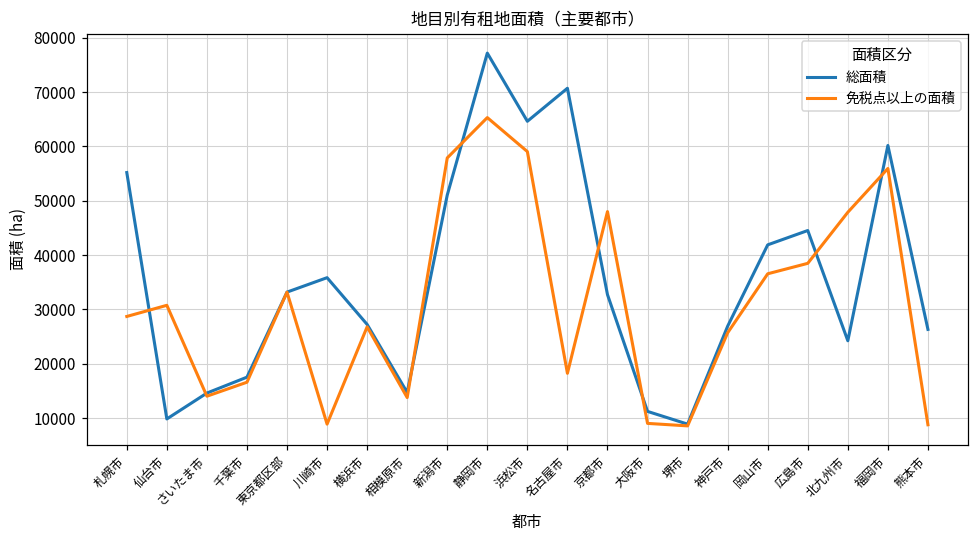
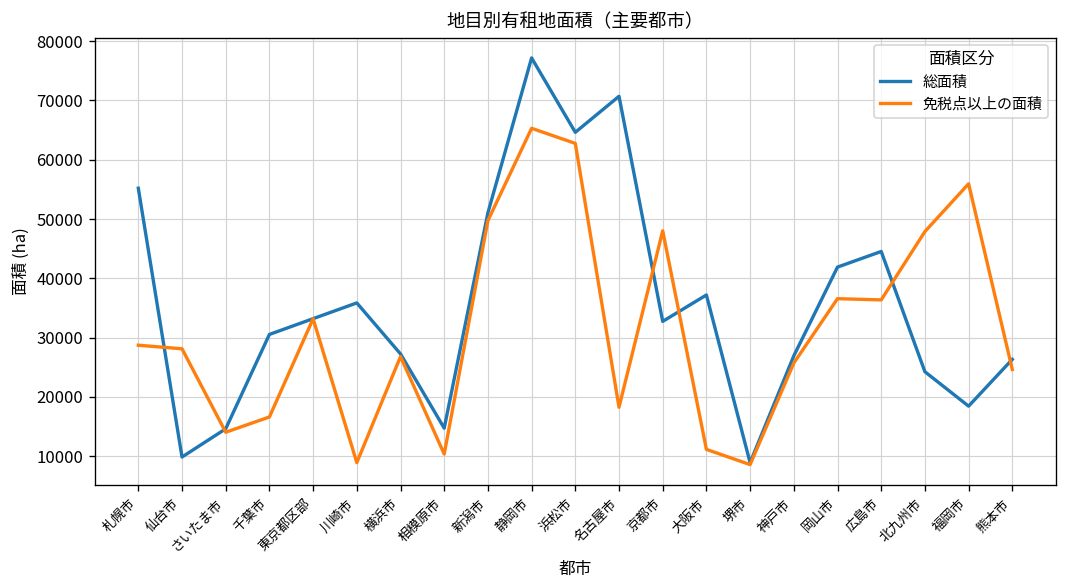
免税点以上の面積, 仙台市: 31000 -> 28000
総面積, 千葉市: 18000 -> 31000
免税点以上の面積, 相模原市: 14000 -> 10000
免税点以上の面積, 新潟市: 58000 -> 50000
免税点以上の面積, 浜松市: 59000 -> 63000
総面積, 大阪市: 11000 -> 37000
免税点以上の面積, 大阪市: 9000 -> 11000
免税点以上の面積, 広島市: 38000 -> 36000
総面積, 福岡市: 60000 -> 18000
免税点以上の面積, 熊本市: 9000 -> 25000
